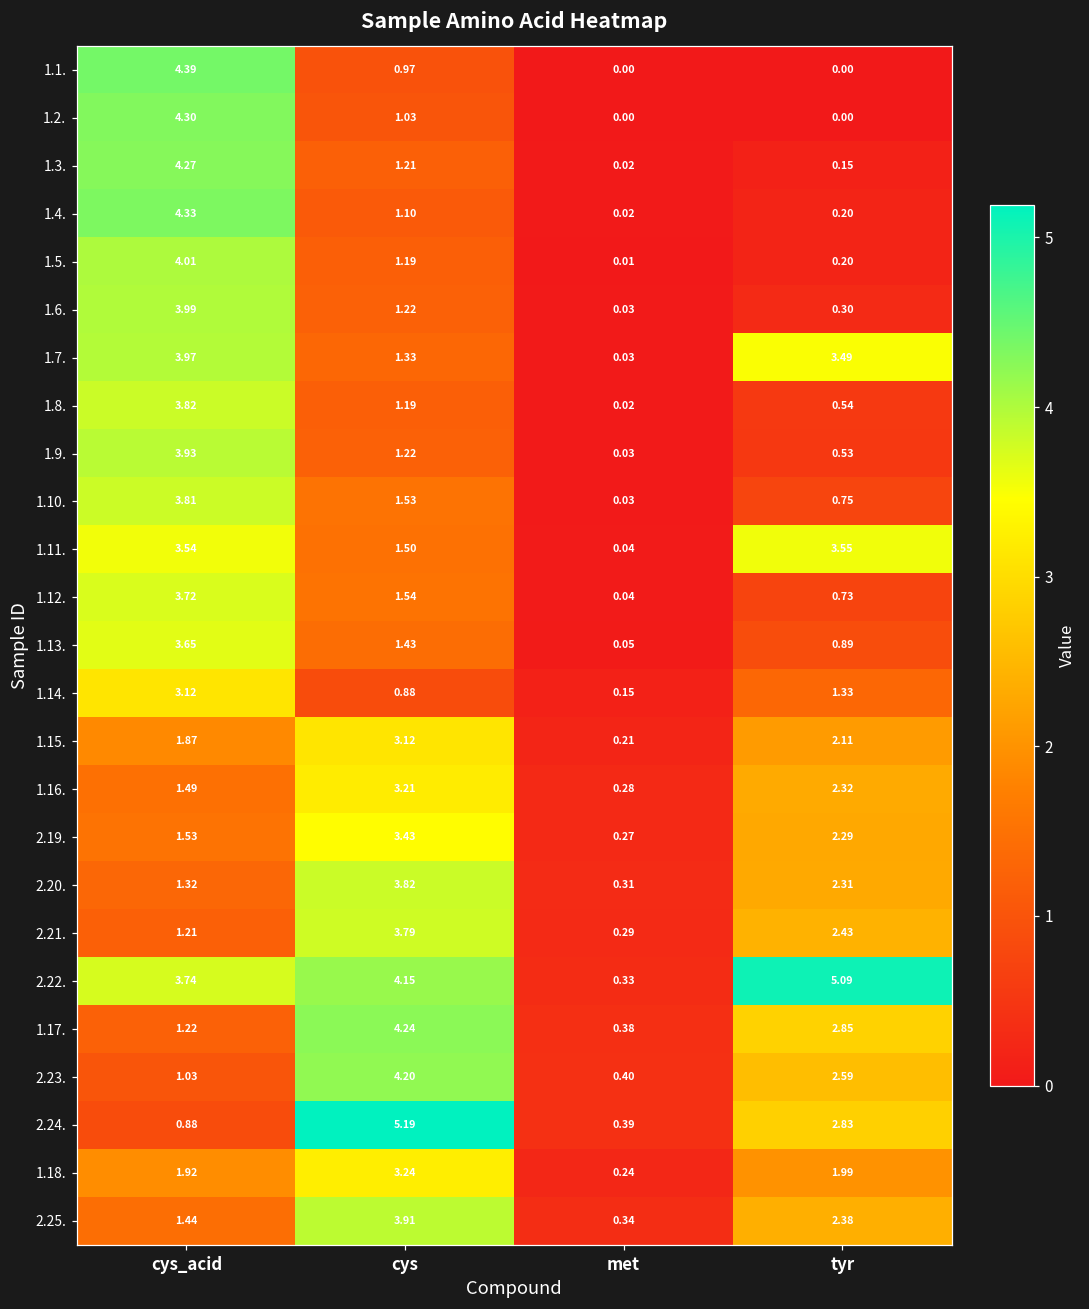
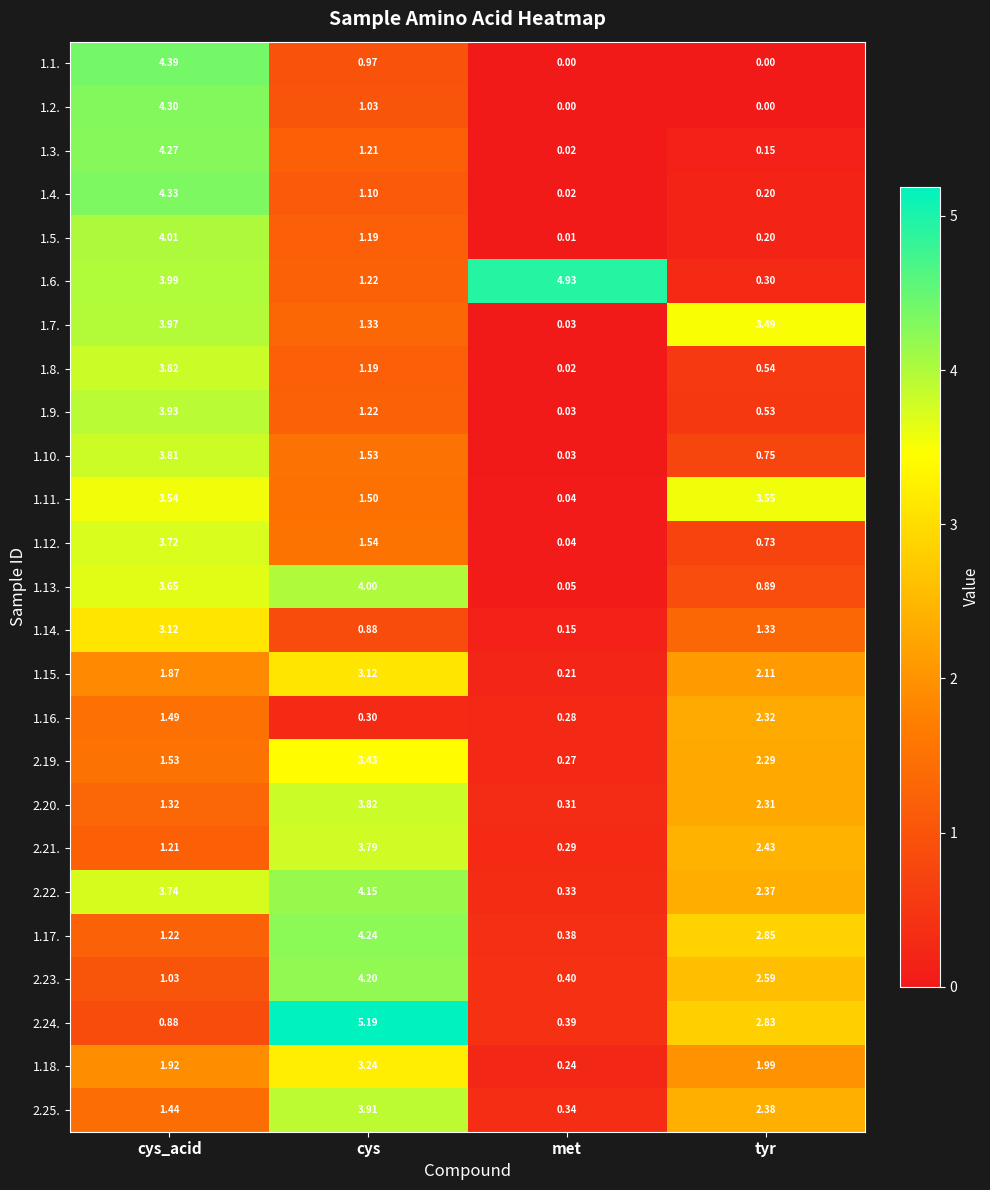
1.6., met: 0.03 -> 4.93
1.13., cys: 1.43 -> 4.00
1.16., cys: 3.21 -> 0.30
2.22., tyr: 5.09 -> 2.37
